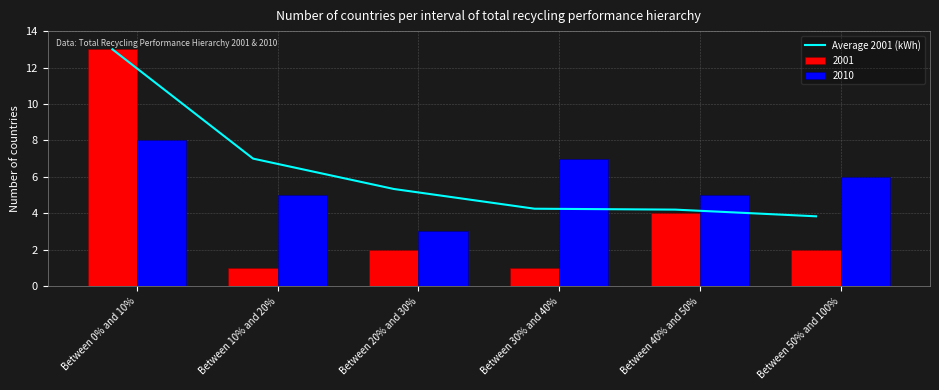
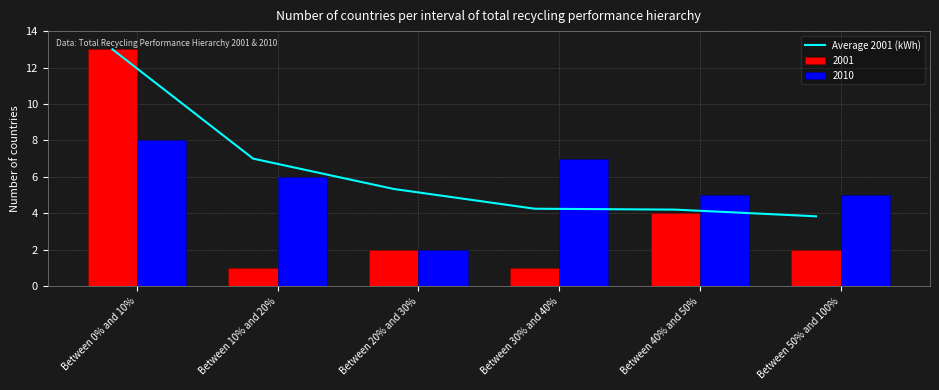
2010, Between 10% and 20%: 5 -> 6
2010, Between 20% and 30%: 3 -> 2
2010, Between 50% and 100%: 6 -> 5
